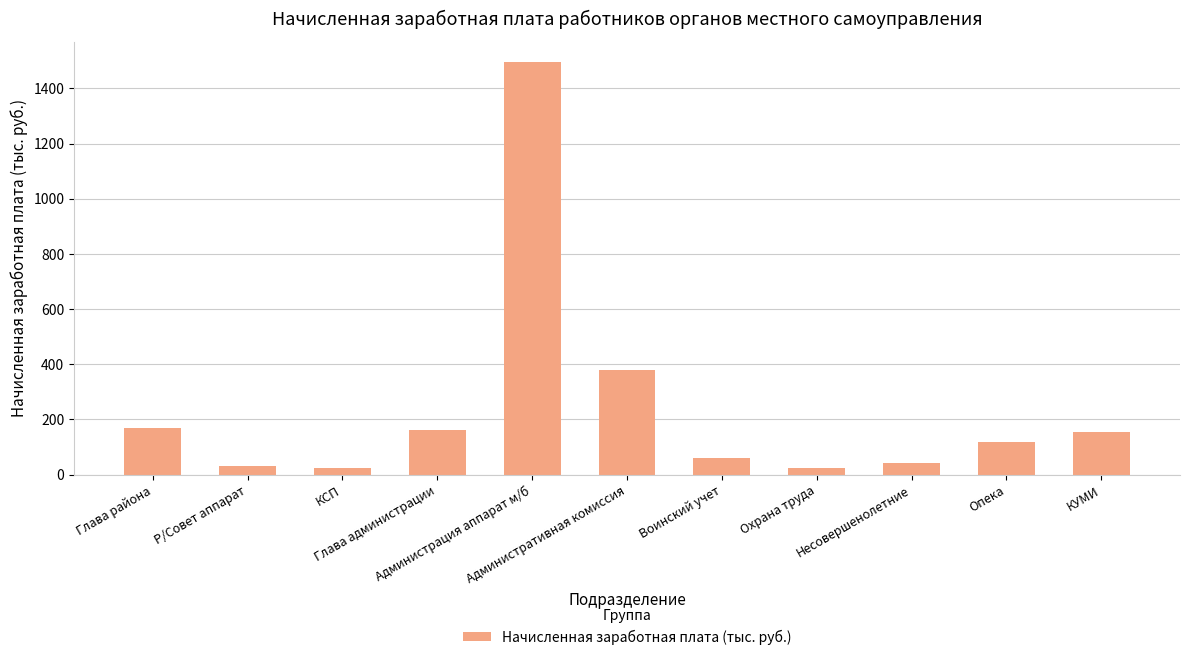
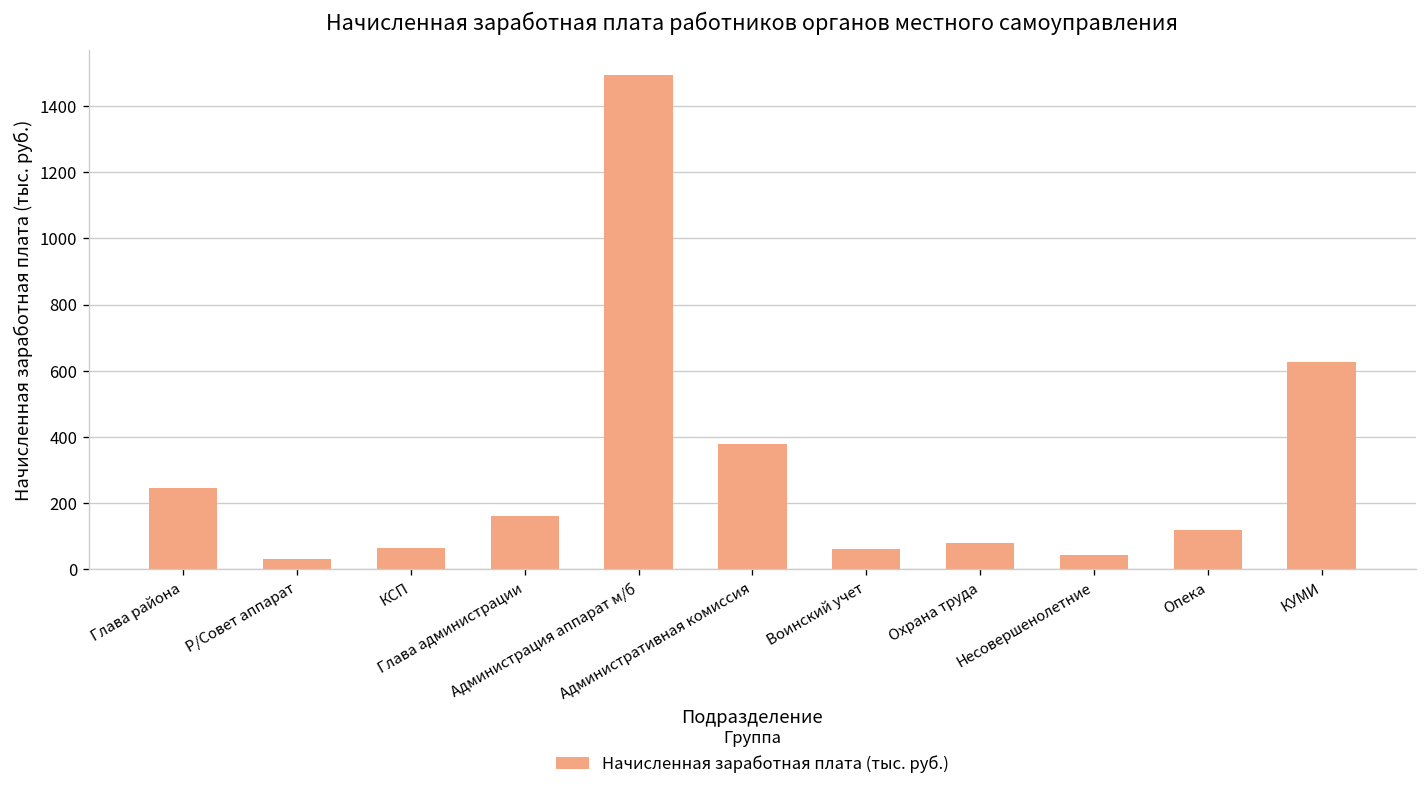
Глава района: 170 -> 250
КСП: 20 -> 60
Охрана труда: 20 -> 80
КУМИ: 150 -> 630
